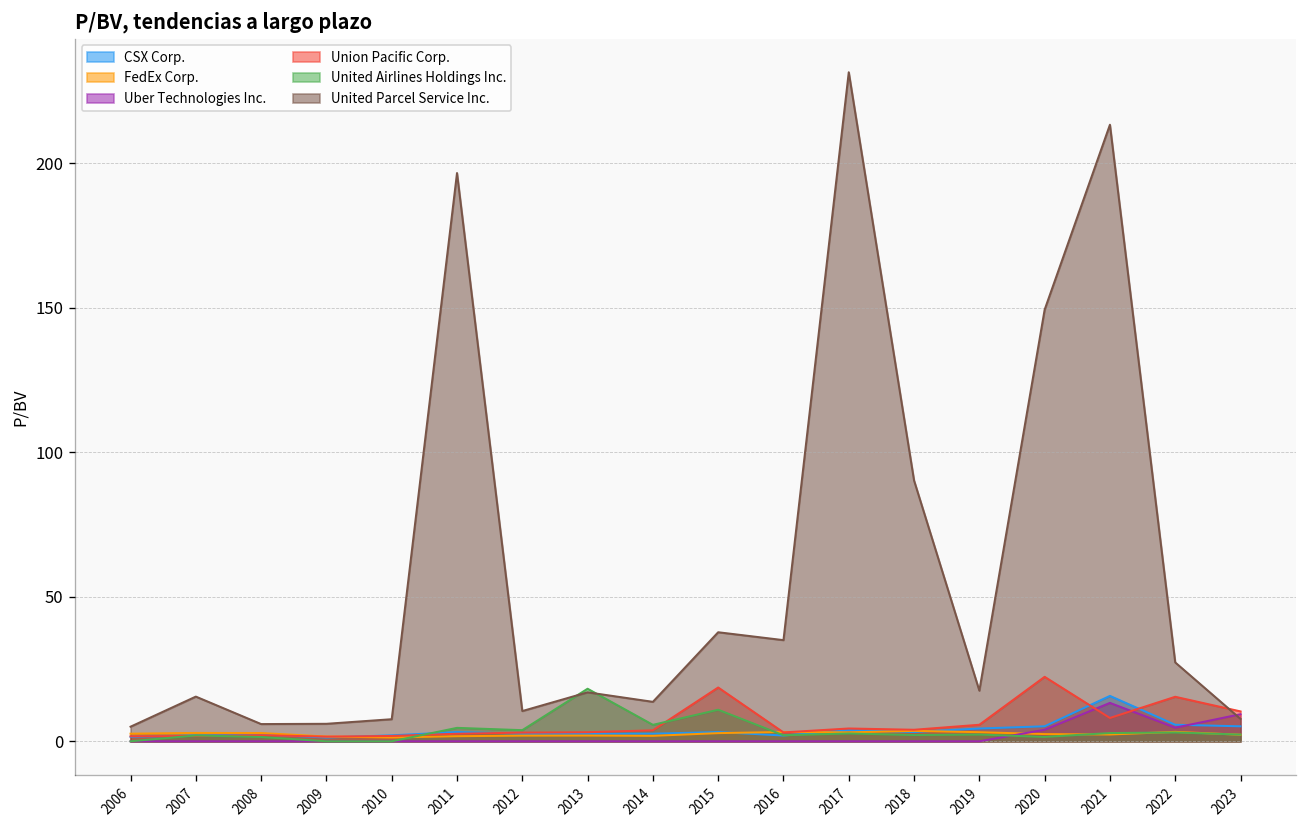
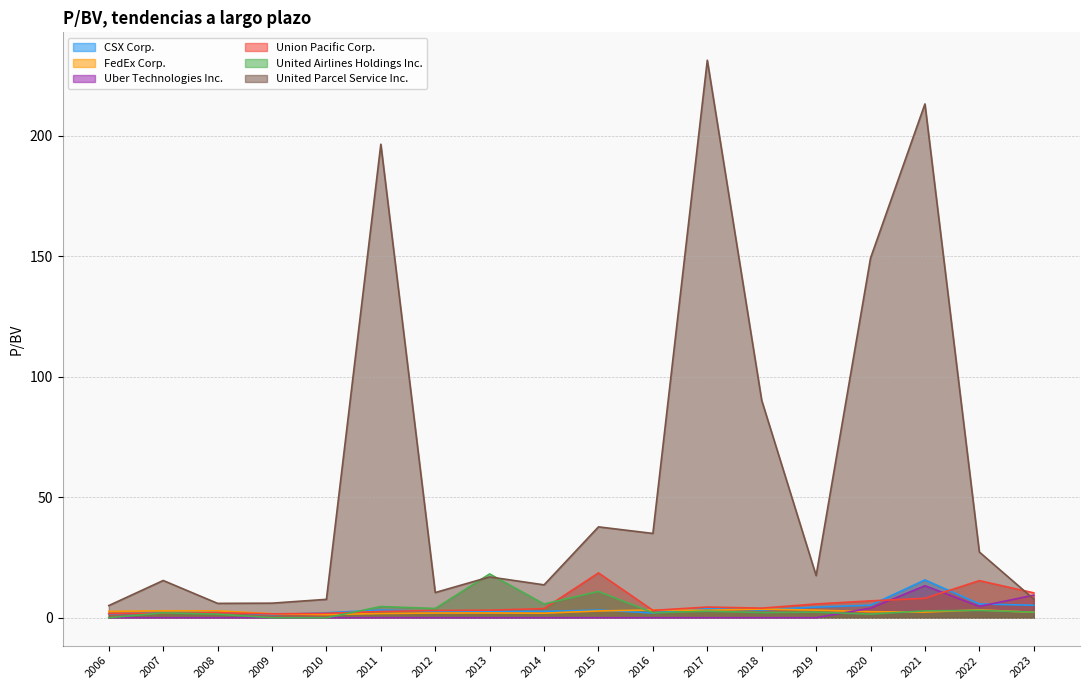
Union Pacific Corp., 2020: 22 -> 7
